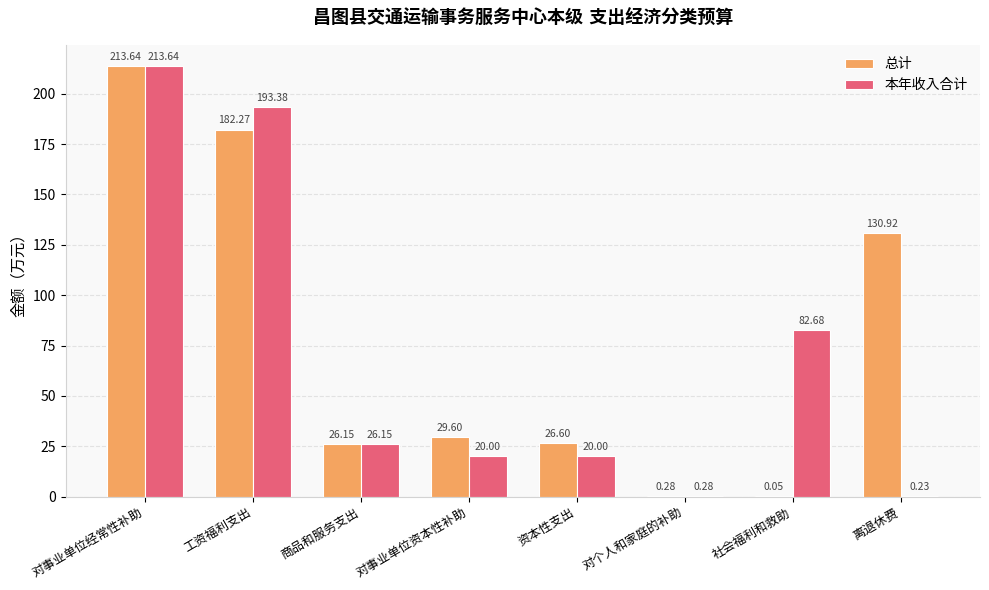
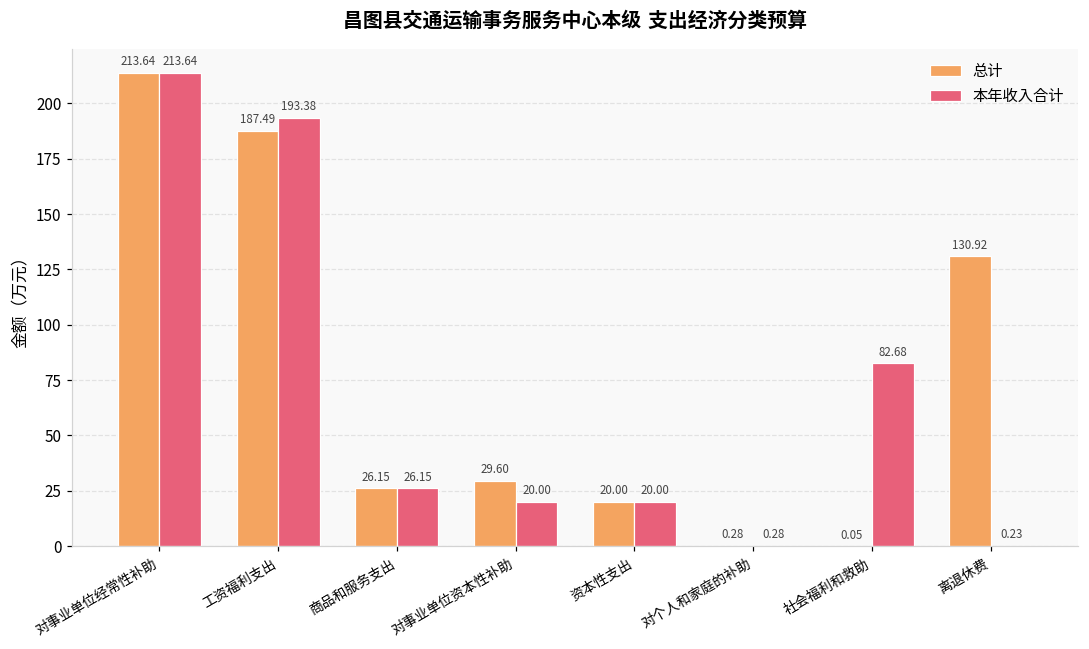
总计, 工资福利支出: 182.27 -> 187.49
总计, 资本性支出: 26.60 -> 20.00
